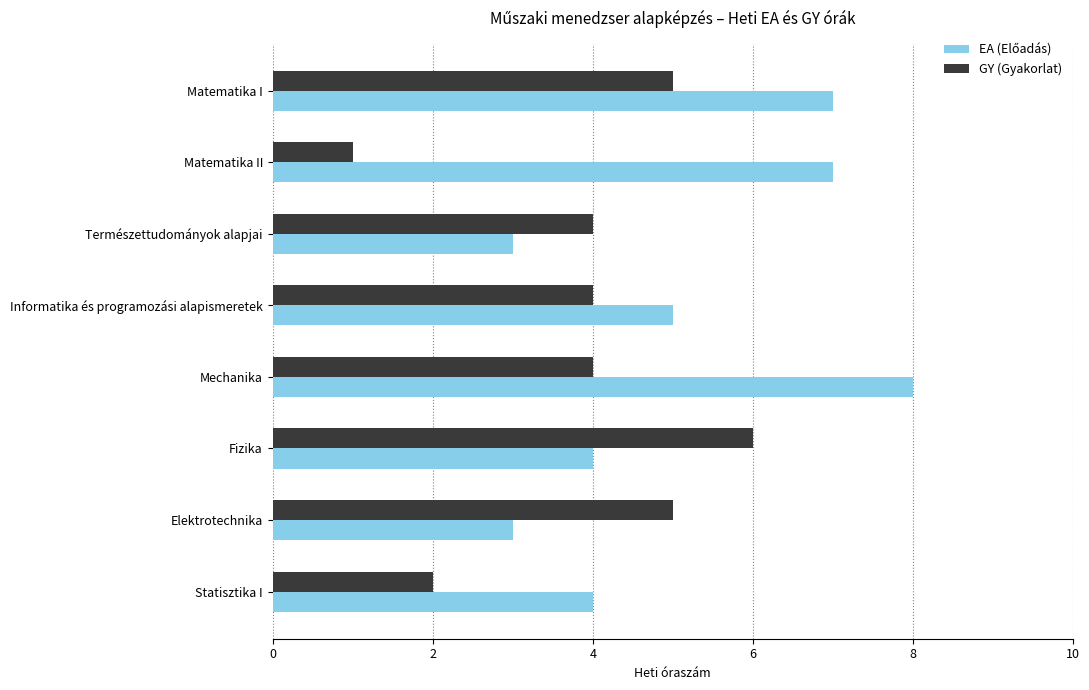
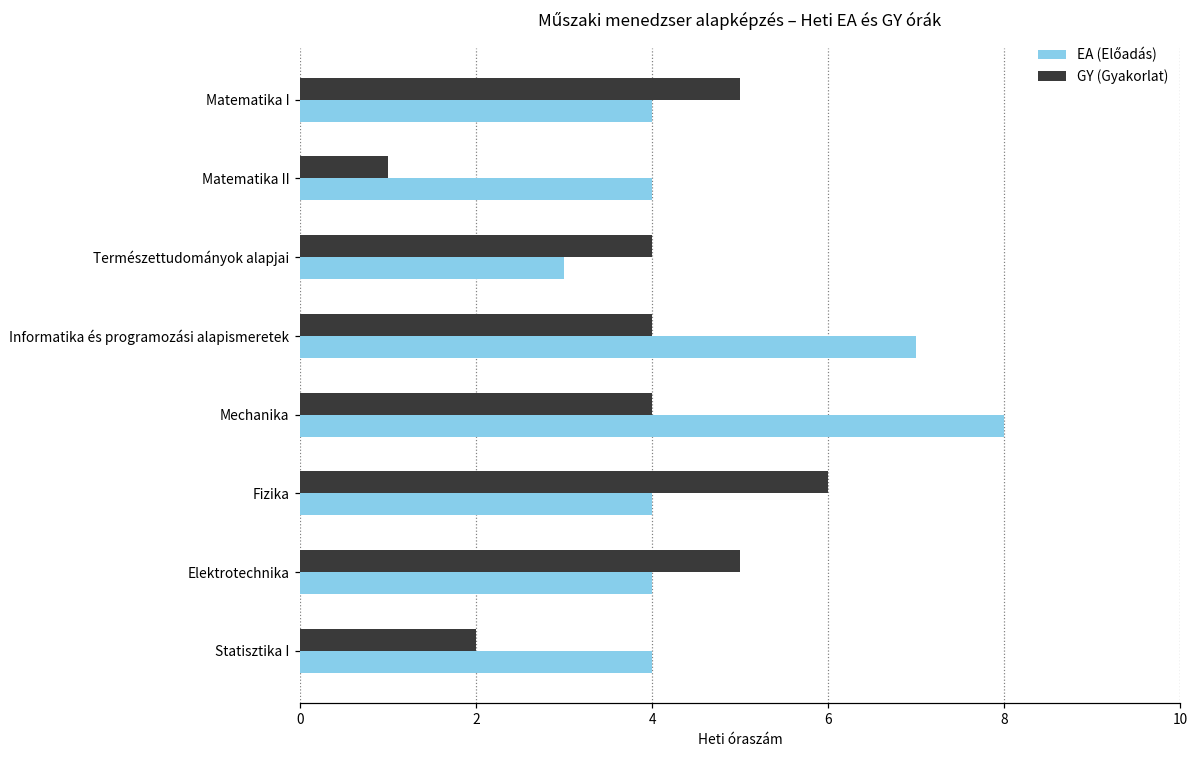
EA (Előadás), Matematika I: 7 -> 4
EA (Előadás), Matematika II: 7 -> 4
EA (Előadás), Informatika és programozási alapismeretek: 5 -> 7
EA (Előadás), Elektrotechnika: 3 -> 4
